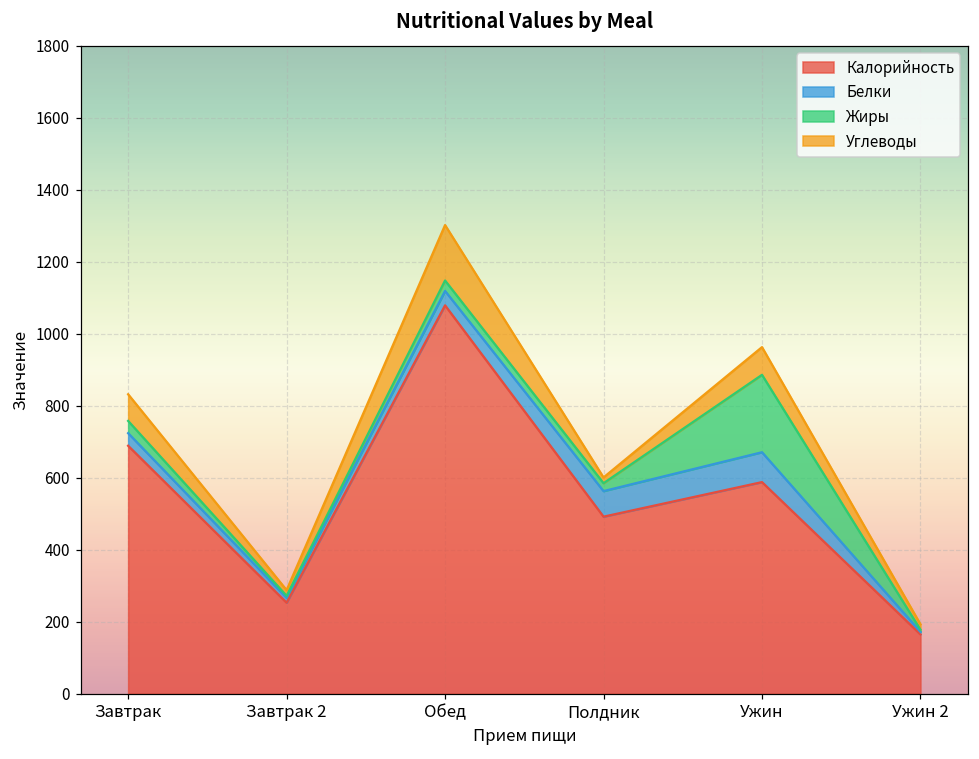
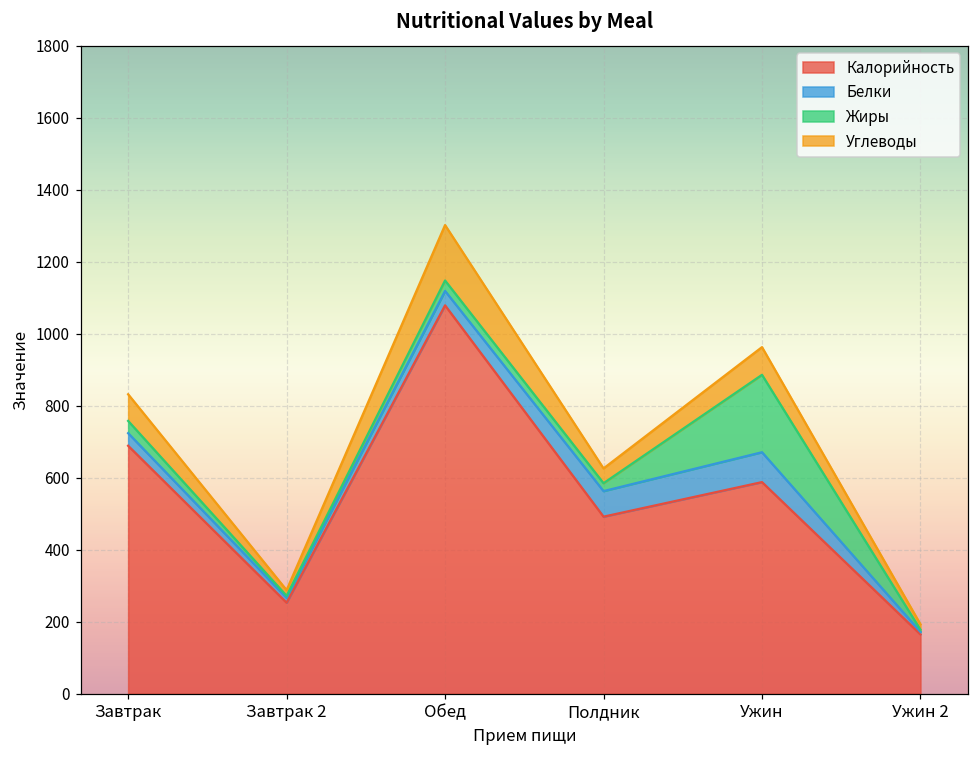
Углеводы, Полдник: 20 -> 40
